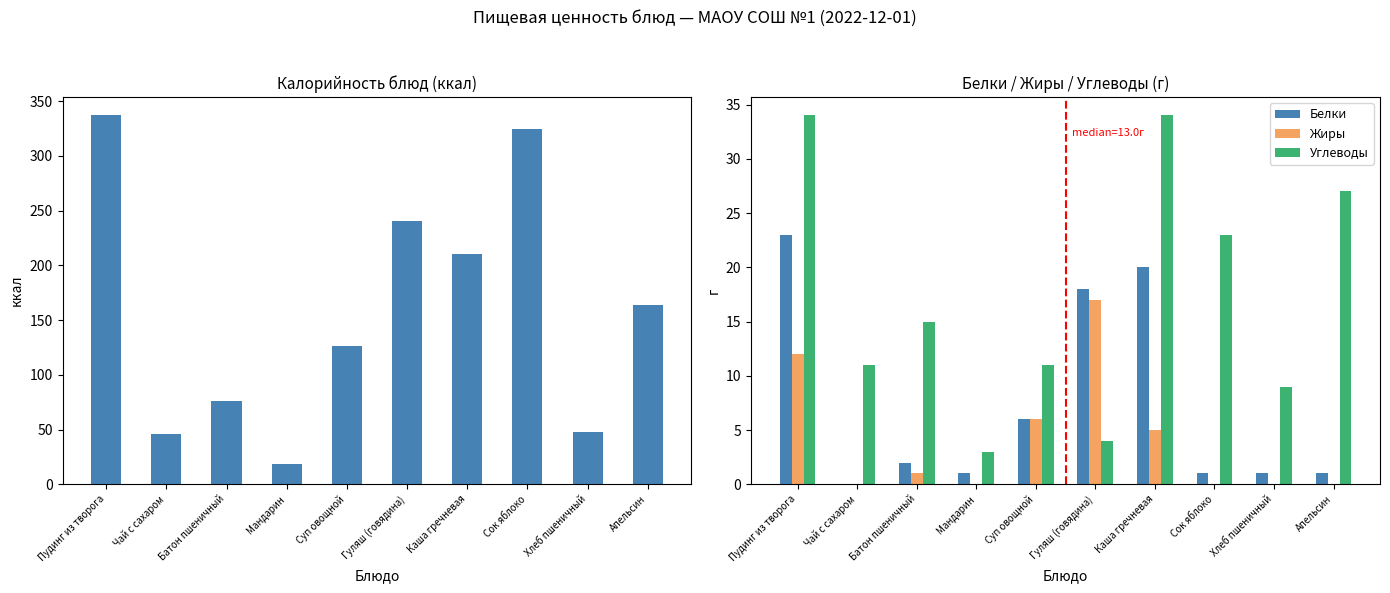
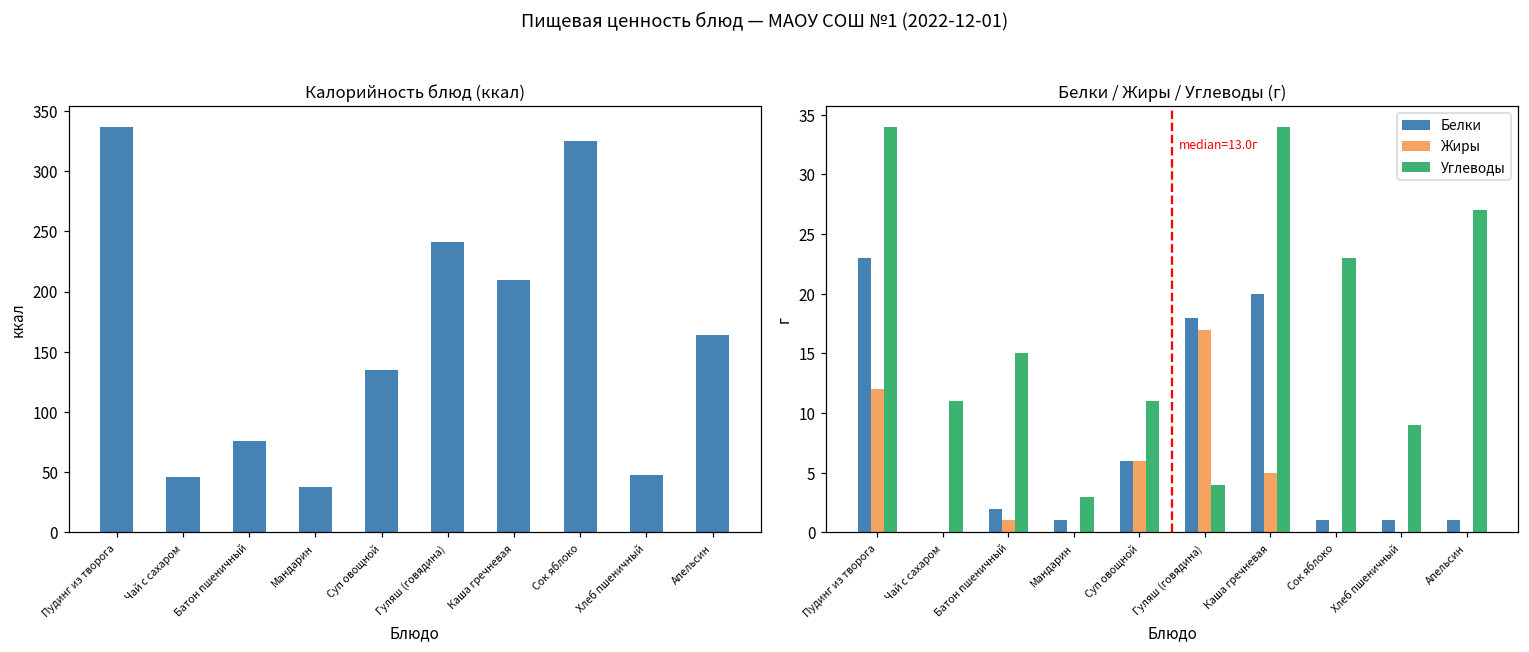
Калорийность блюд (ккал), Мандарин: 19 -> 38
Калорийность блюд (ккал), Суп овощной: 126 -> 135
